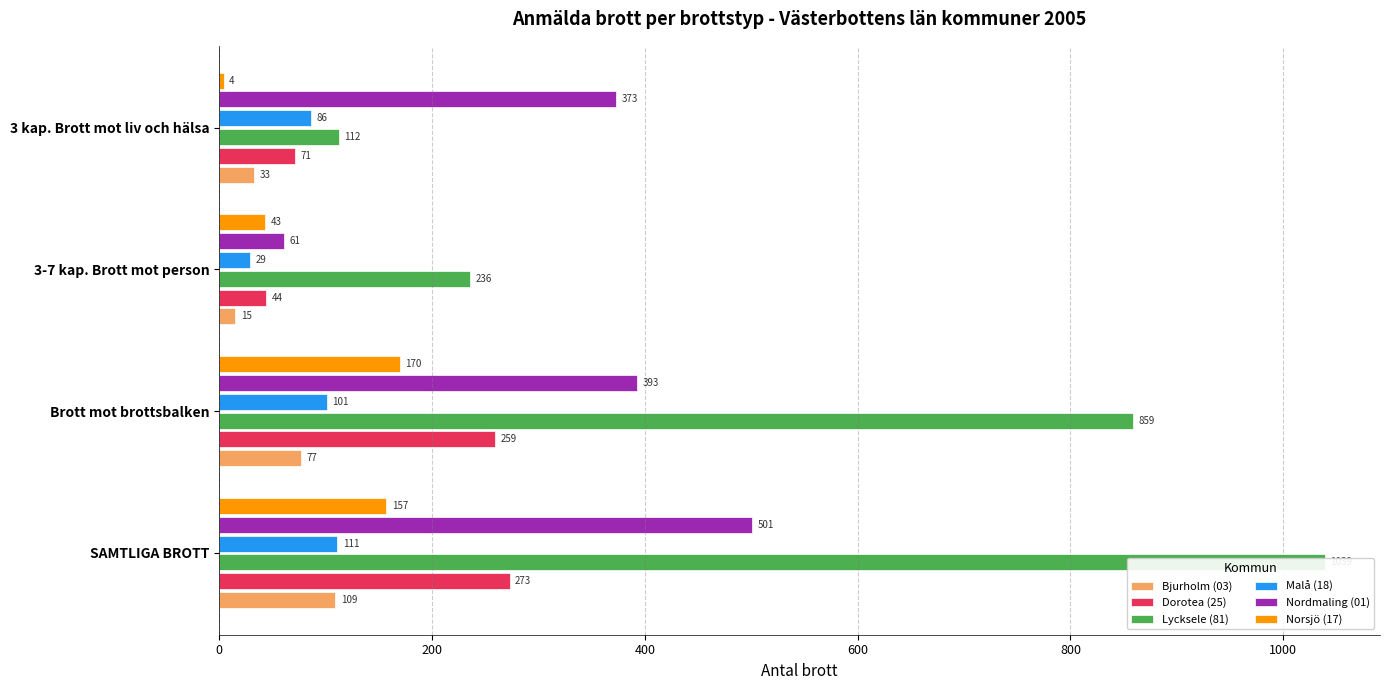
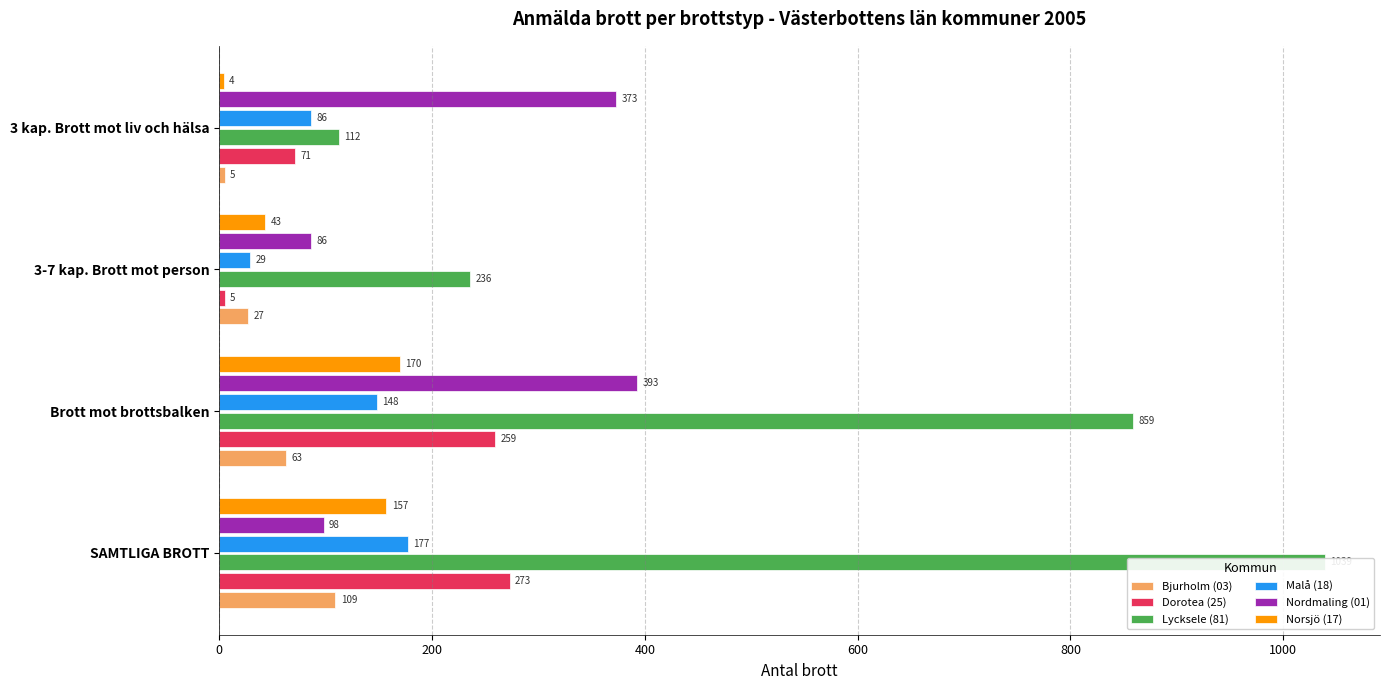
Bjurholm (03), 3 kap. Brott mot liv och hälsa: 33 -> 5
Nordmaling (01), 3-7 kap. Brott mot person: 61 -> 86
Dorotea (25), 3-7 kap. Brott mot person: 44 -> 5
Bjurholm (03), 3-7 kap. Brott mot person: 15 -> 27
Malå (18), Brott mot brottsbalken: 101 -> 148
Bjurholm (03), Brott mot brottsbalken: 77 -> 63
Nordmaling (01), SAMTLIGA BROTT: 501 -> 98
Malå (18), SAMTLIGA BROTT: 111 -> 177
